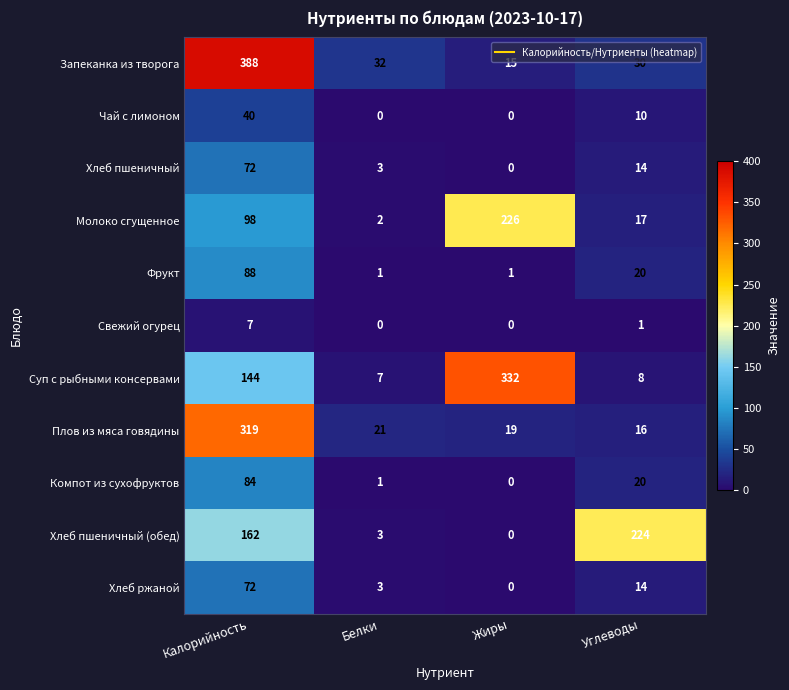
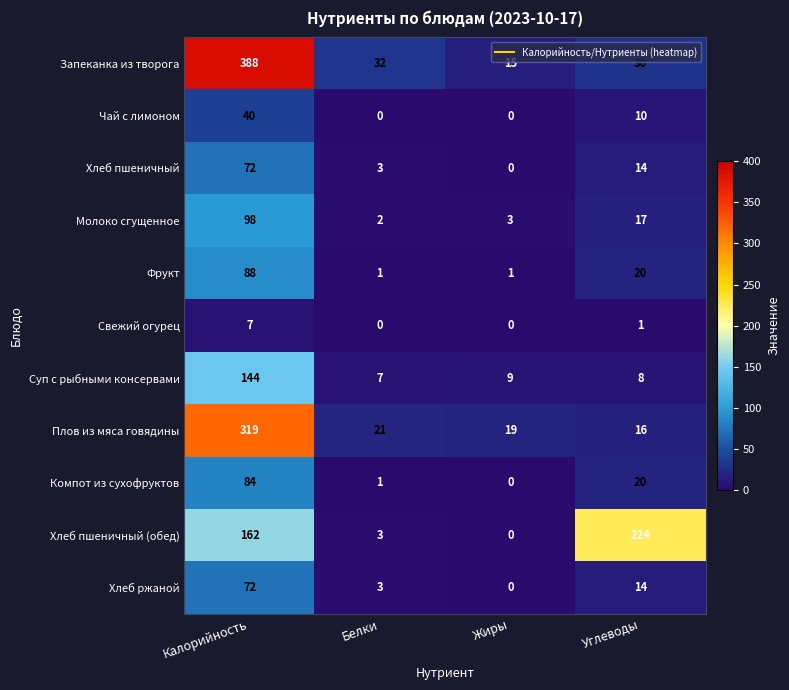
Молоко сгущенное, Жиры: 226 -> 3
Суп с рыбными консервами, Жиры: 332 -> 9
